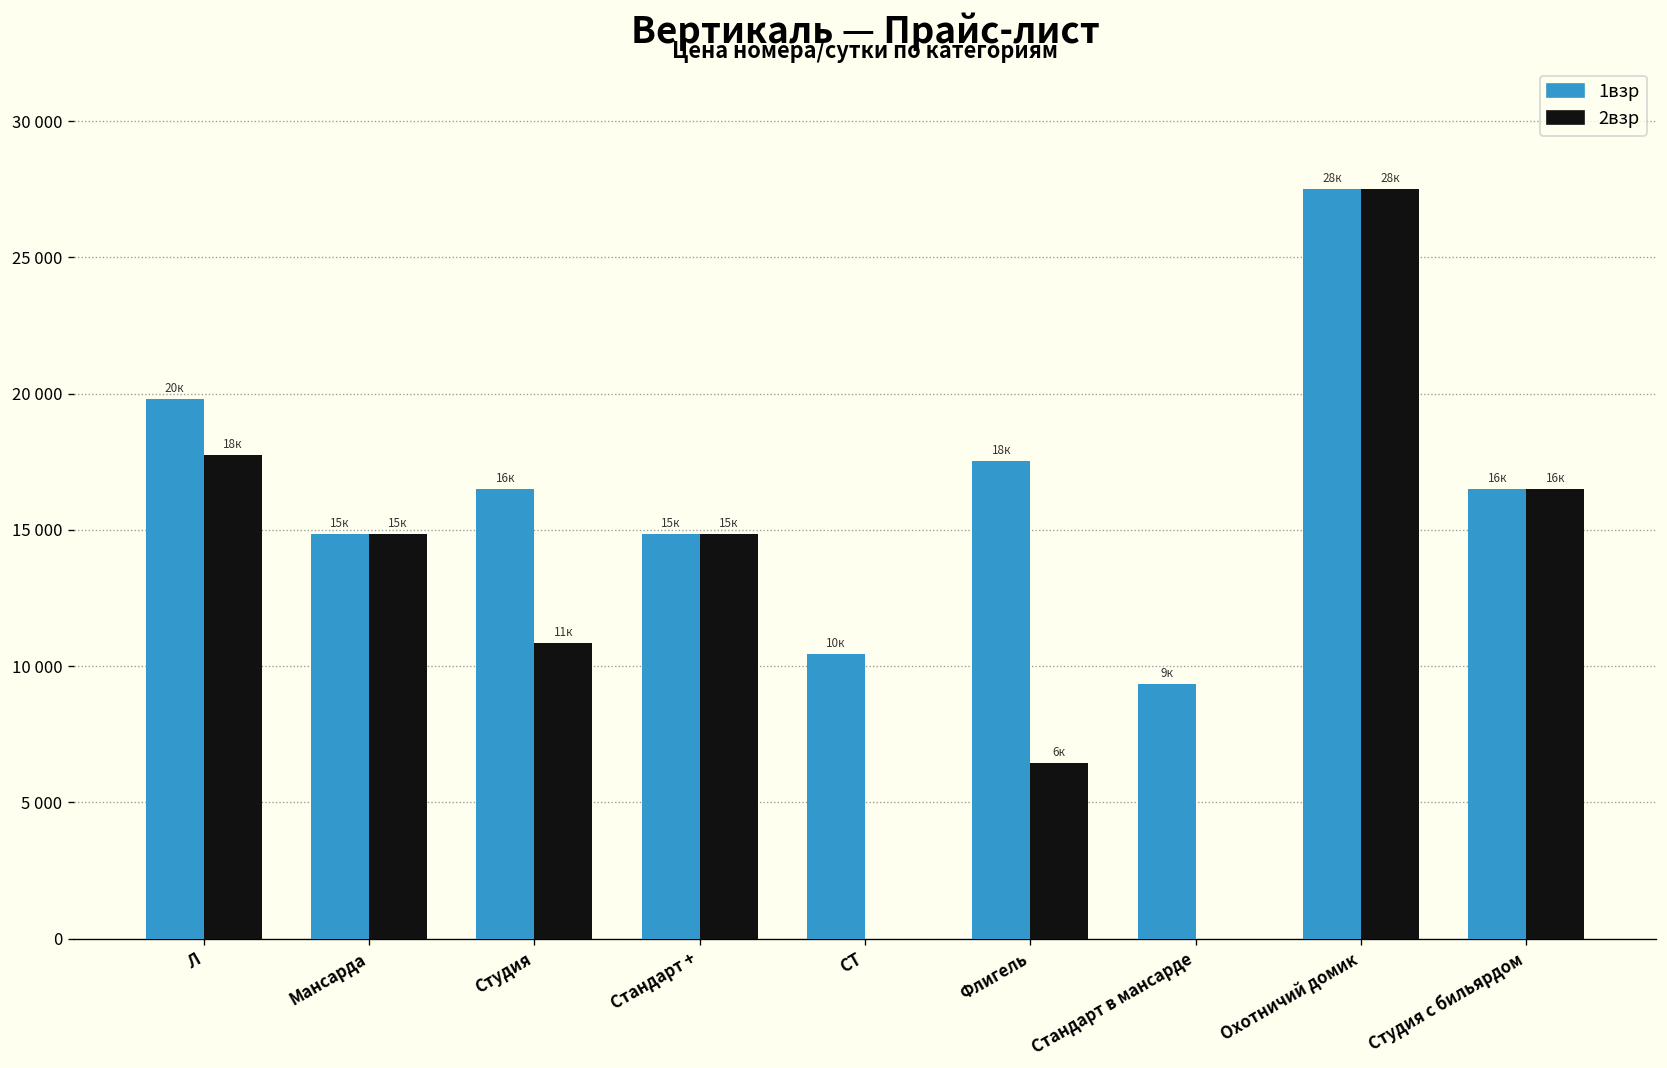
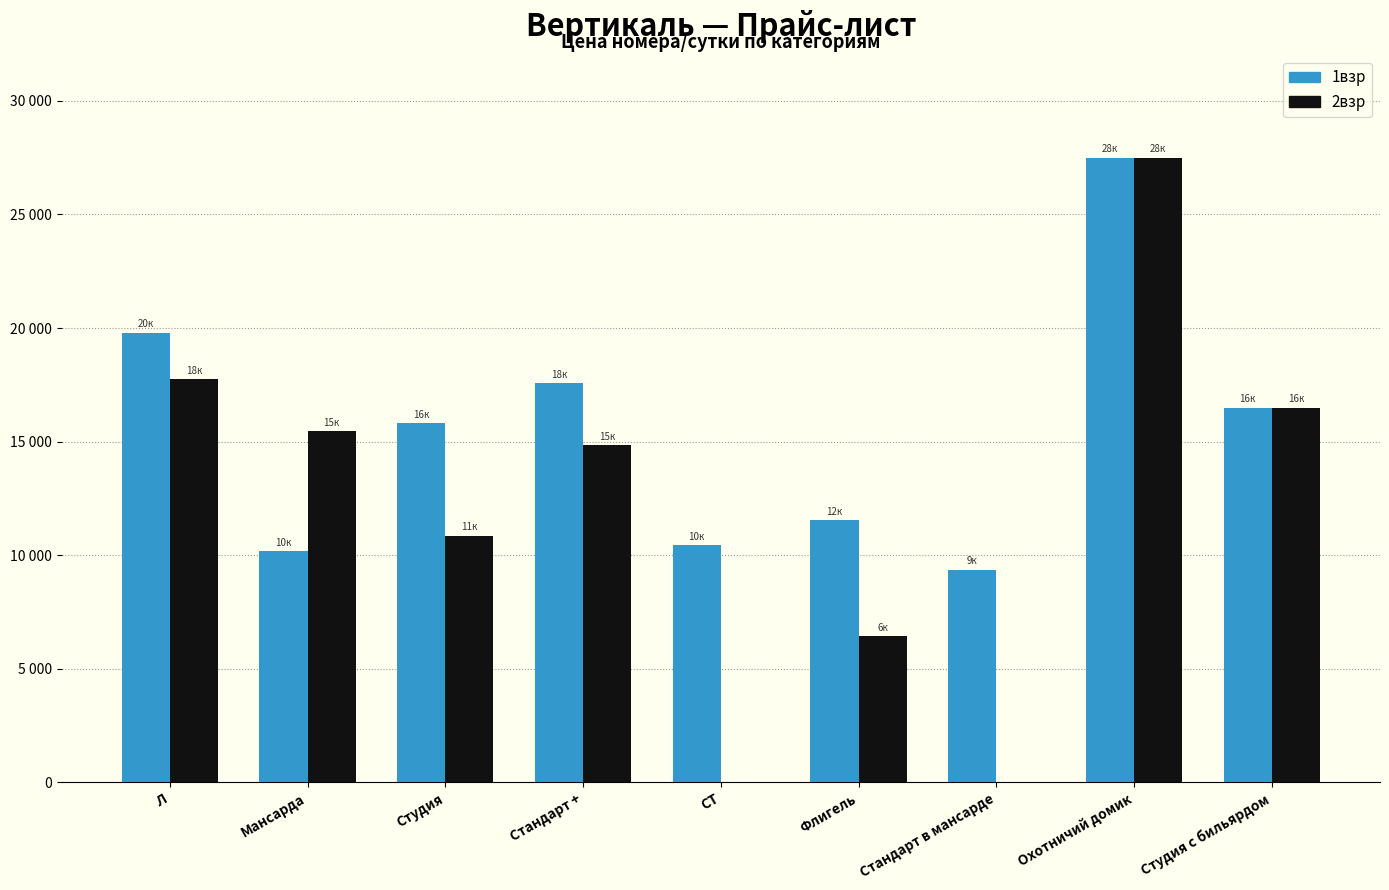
1взр, Мансарда: 15к -> 10к
2взр, Мансарда: 14900 -> 15400
1взр, Студия: 16500 -> 15800
1взр, Стандарт +: 15к -> 18к
1взр, Флигель: 18к -> 12к
